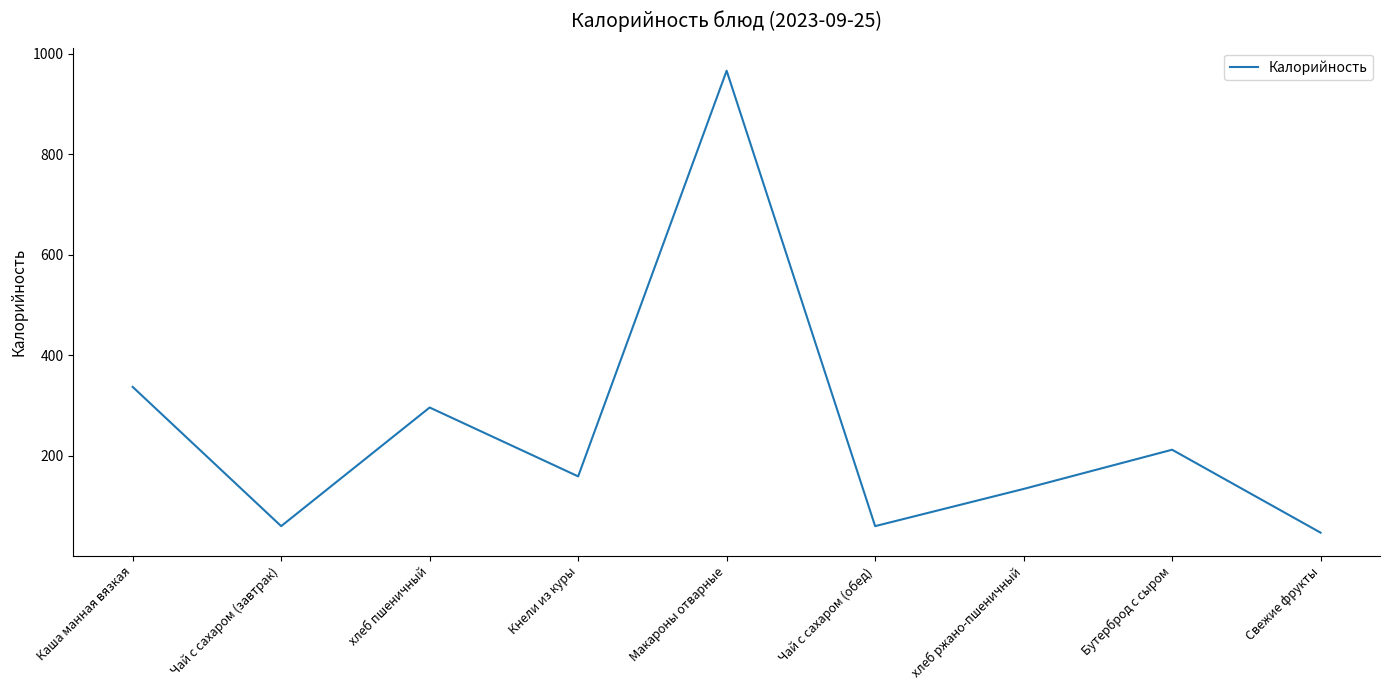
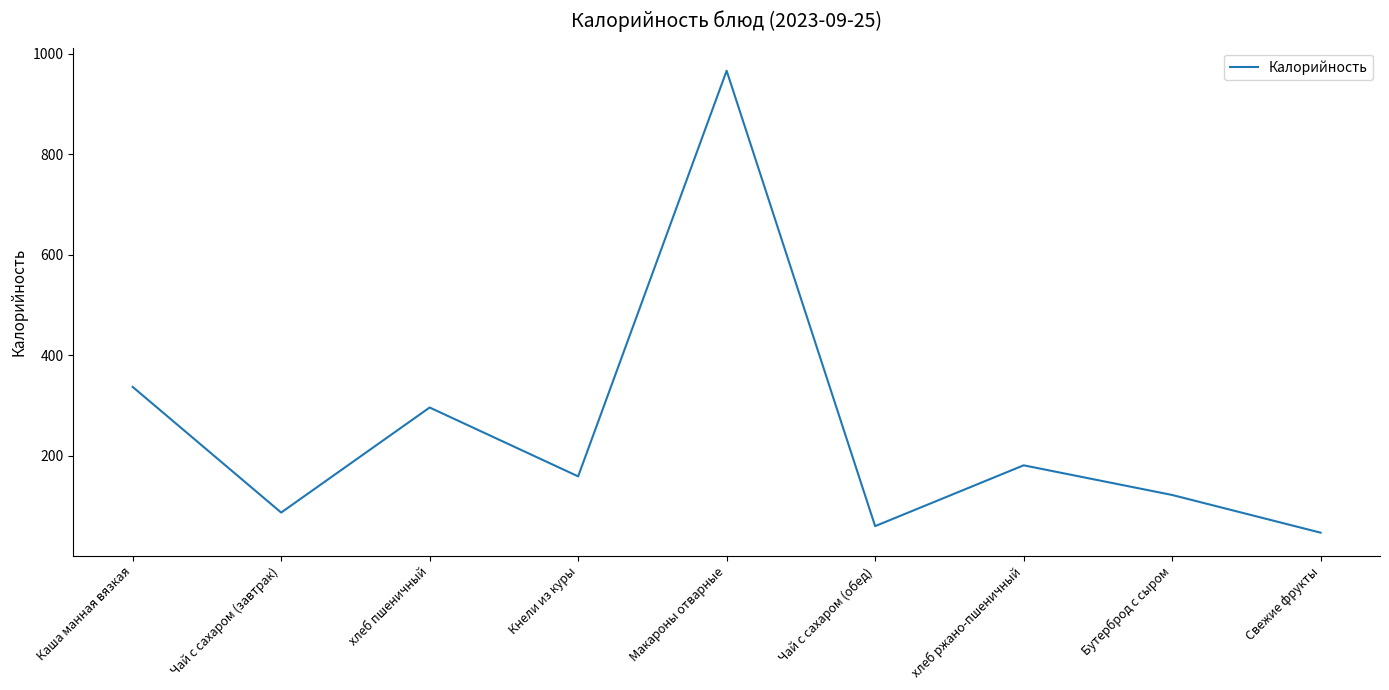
Чай с сахаром (завтрак): 60 -> 90
хлеб ржано-пшеничный: 130 -> 180
Бутерброд с сыром: 210 -> 120
